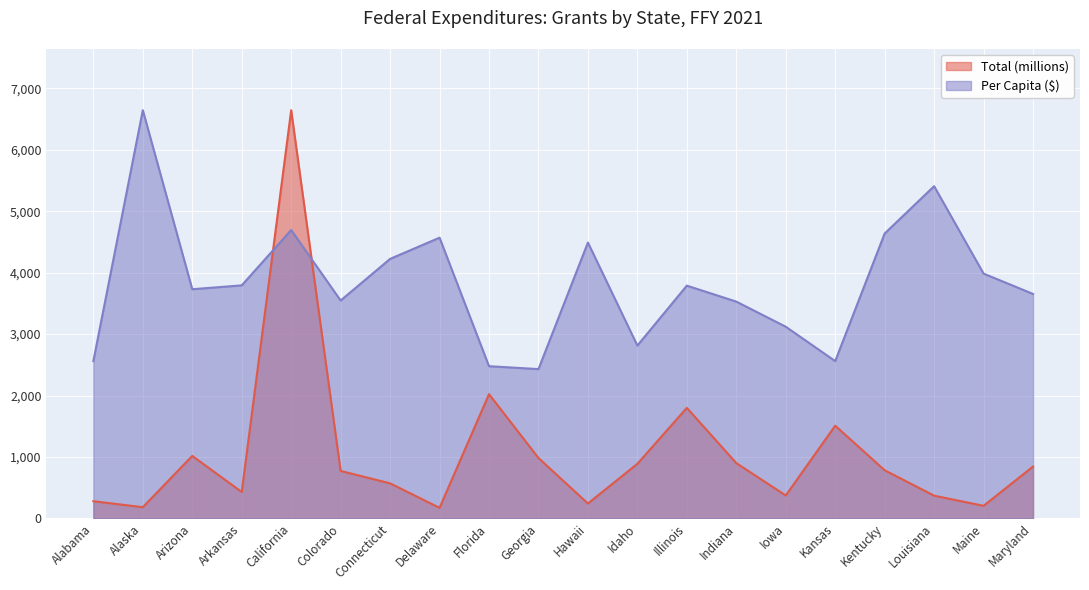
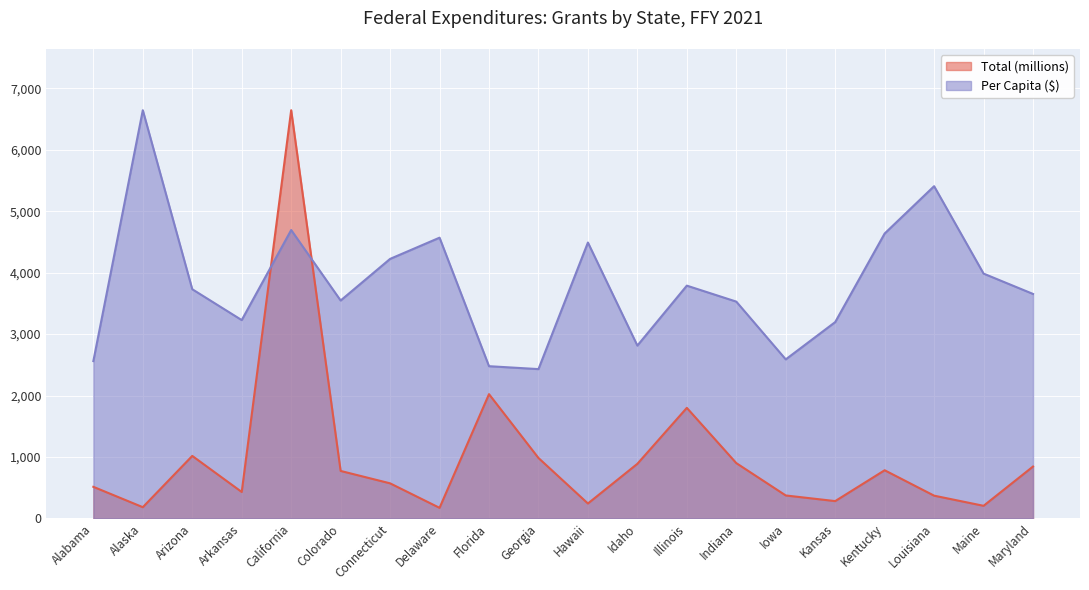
Total (millions), Alabama: 300 -> 500
Per Capita ($), Arkansas: 3,800 -> 3,200
Per Capita ($), Iowa: 3,100 -> 2,600
Total (millions), Kansas: 1,500 -> 300
Per Capita ($), Kansas: 2,600 -> 3,200
